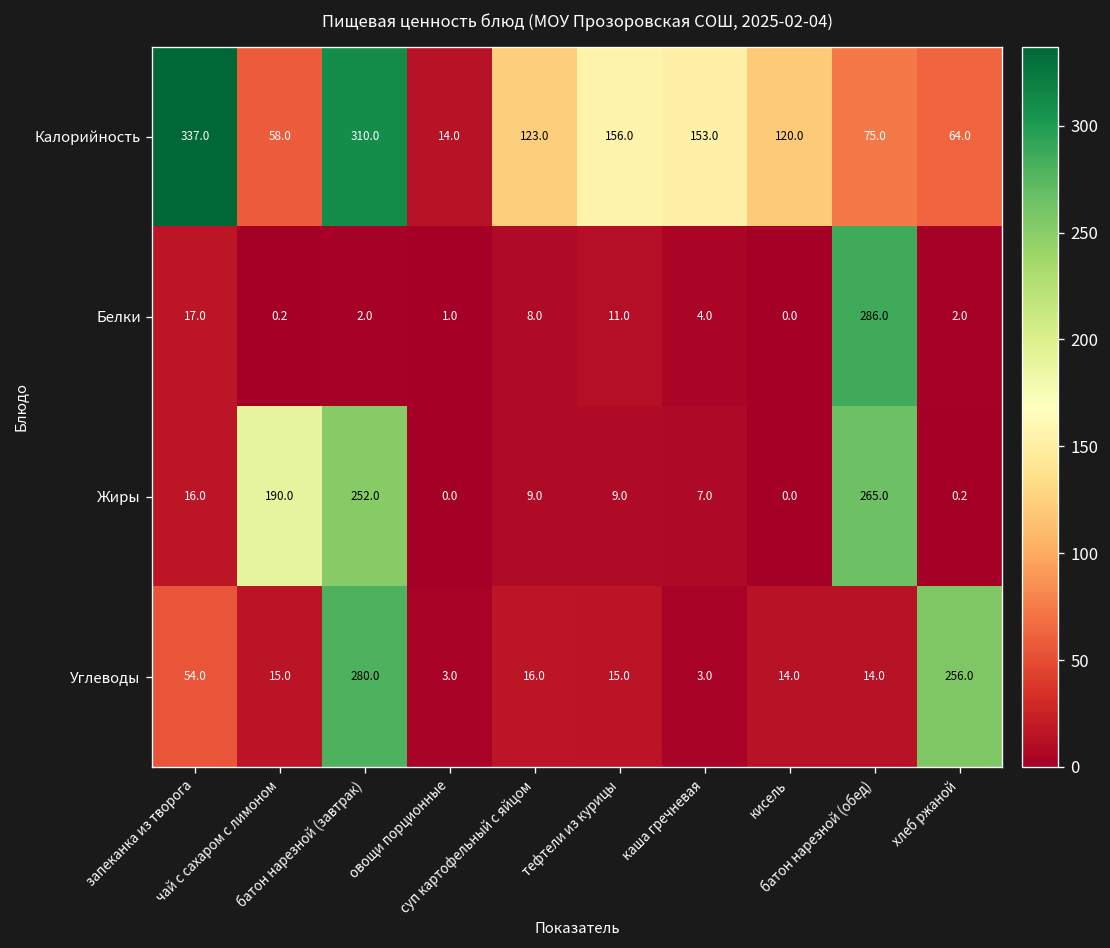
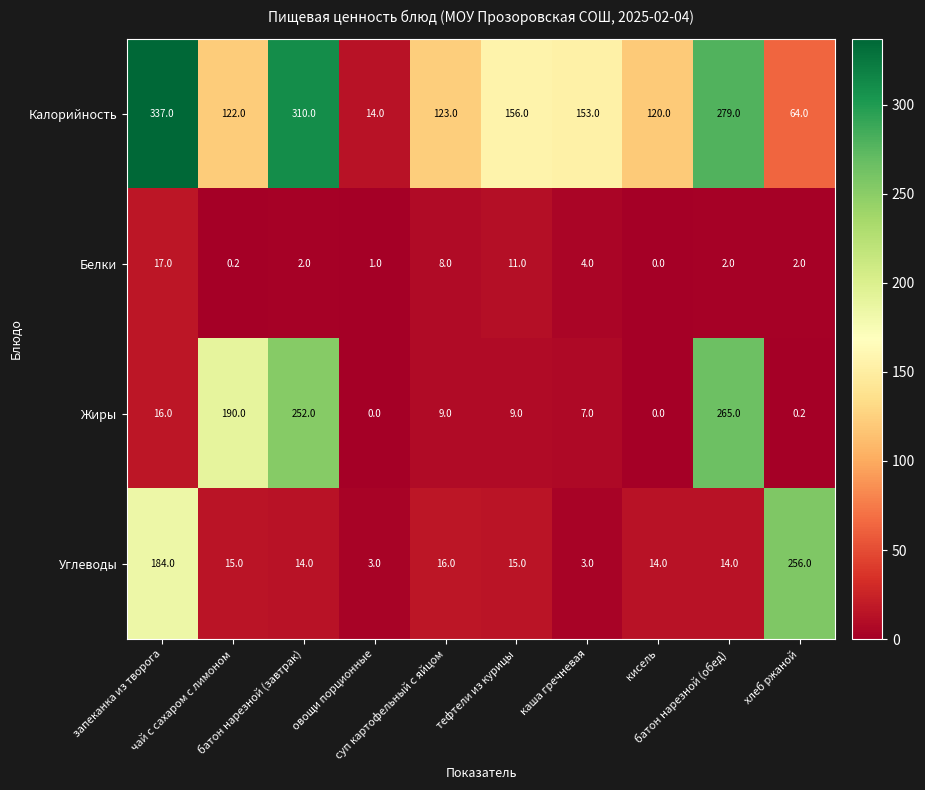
Калорийность, чай с сахаром с лимоном: 58.0 -> 122.0
Калорийность, батон нарезной (обед): 75.0 -> 279.0
Белки, батон нарезной (обед): 286.0 -> 2.0
Углеводы, запеканка из творога: 54.0 -> 184.0
Углеводы, батон нарезной (завтрак): 280.0 -> 14.0
